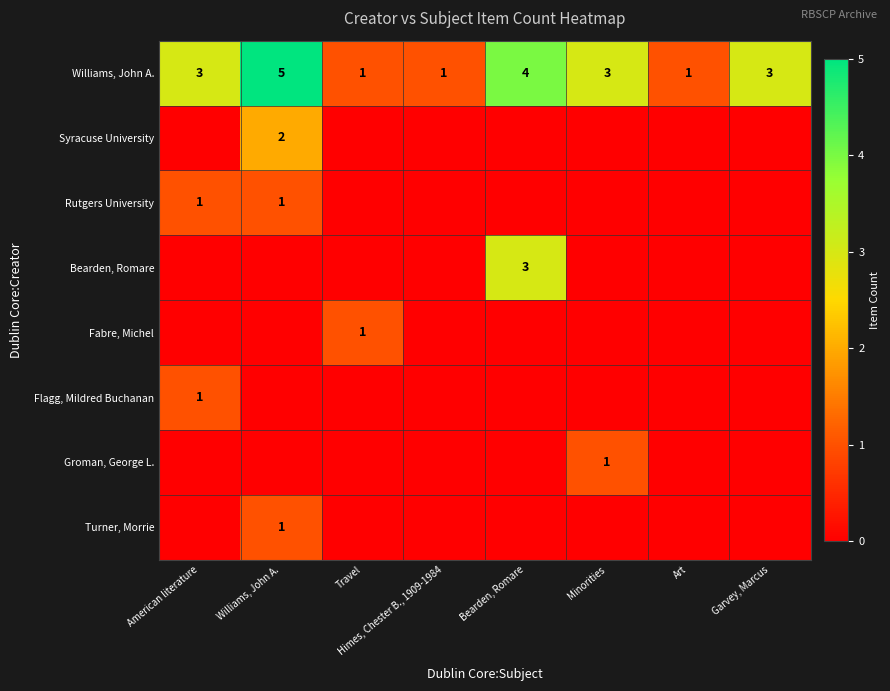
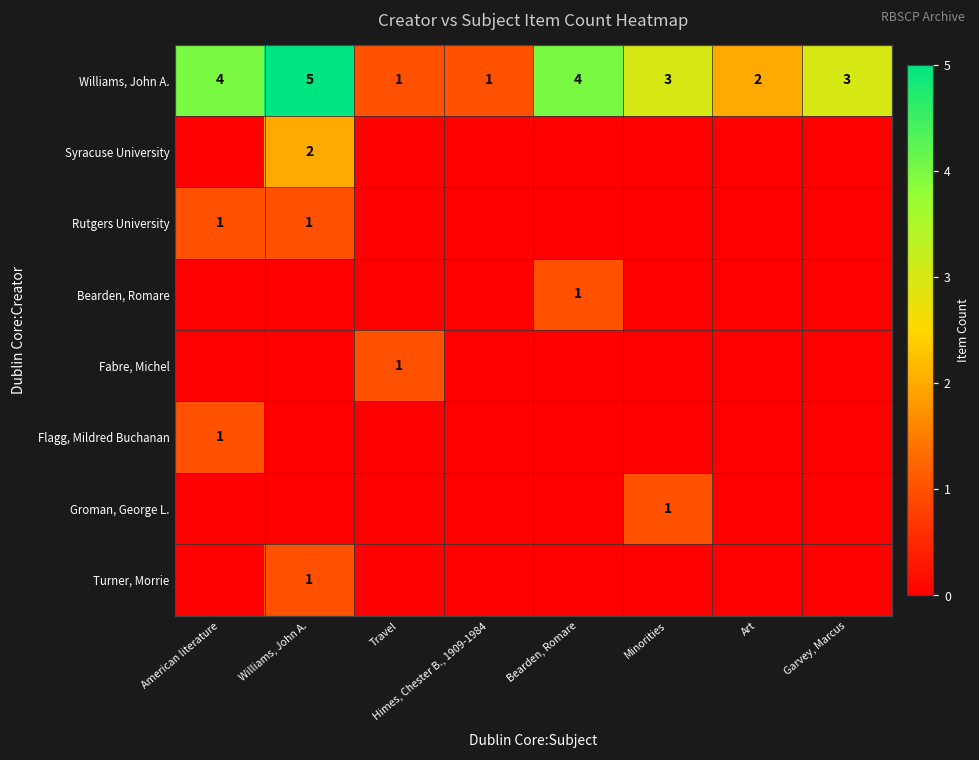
Williams, John A., American literature: 3 -> 4
Williams, John A., Art: 1 -> 2
Bearden, Romare, Bearden, Romare: 3 -> 1
